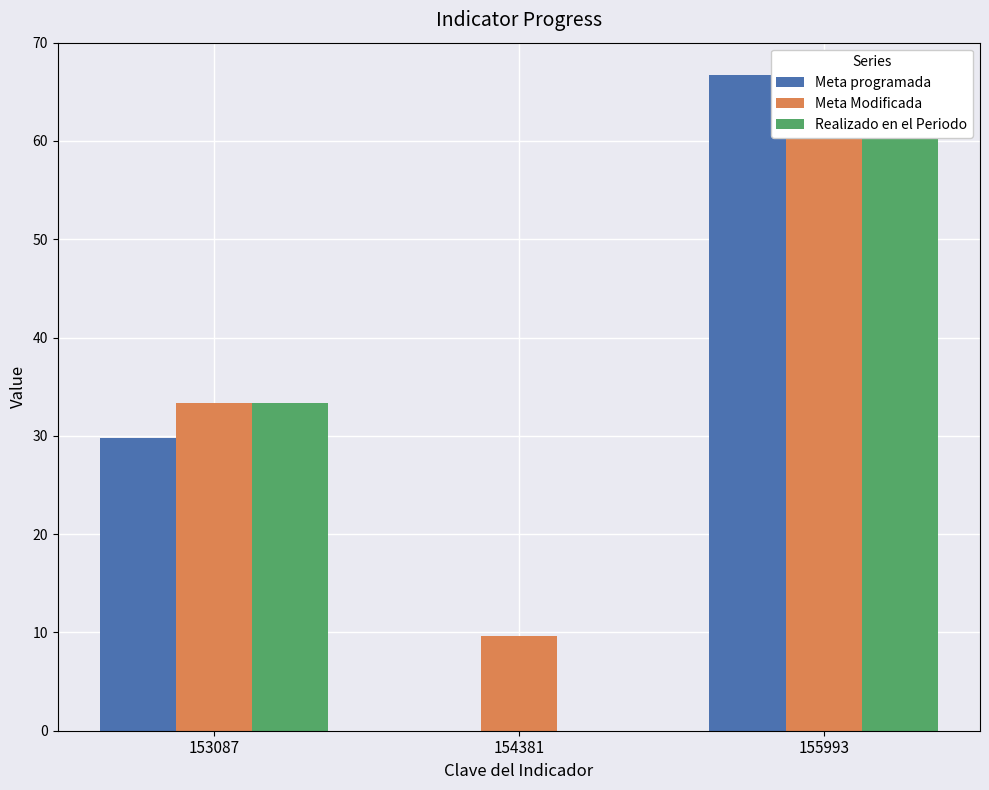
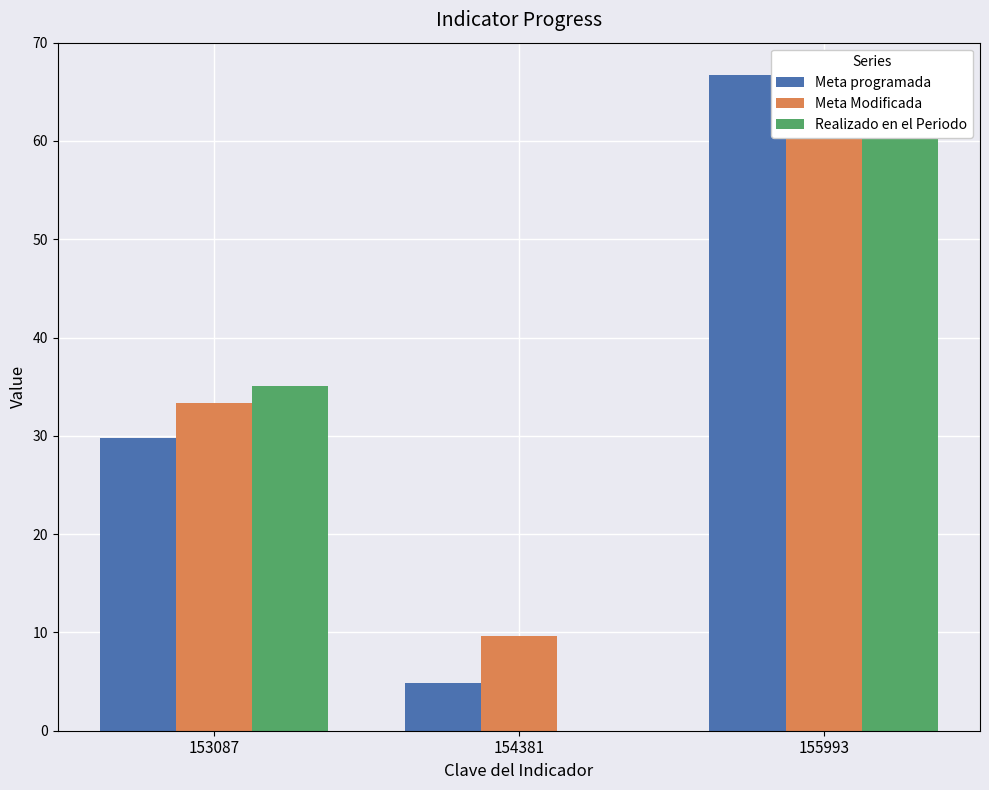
Realizado en el Periodo, 153087: 33 -> 35
Meta programada, 154381: 0 -> 5
